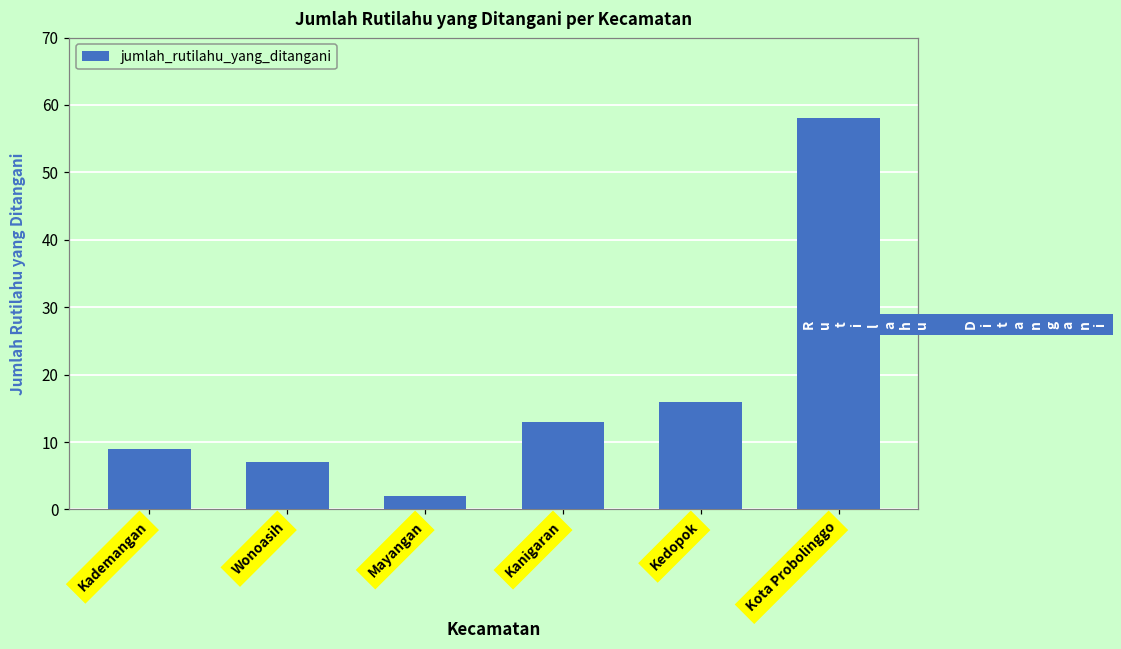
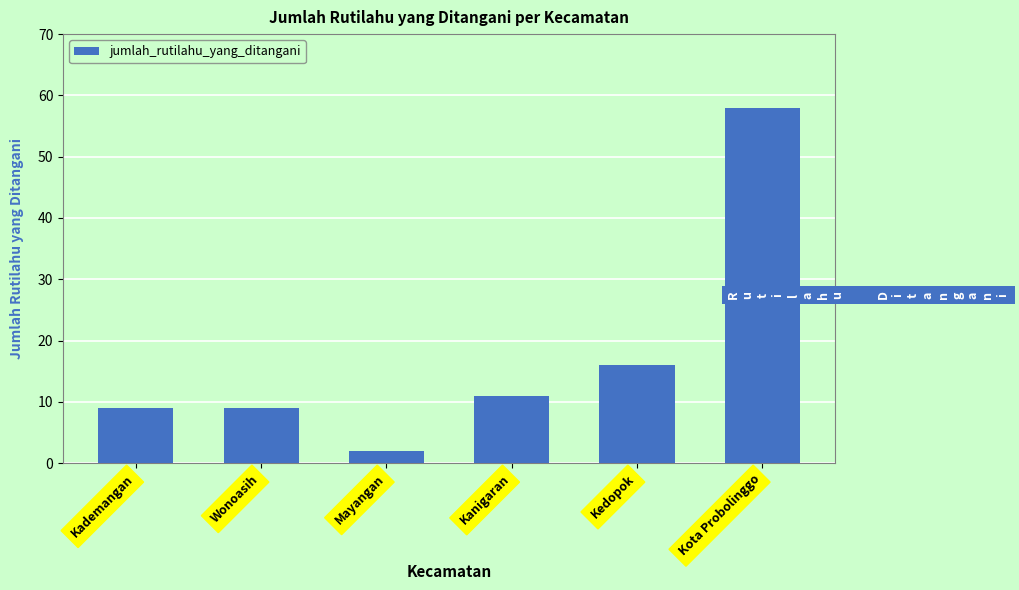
Wonoasih: 7 -> 9
Kanigaran: 13 -> 11
